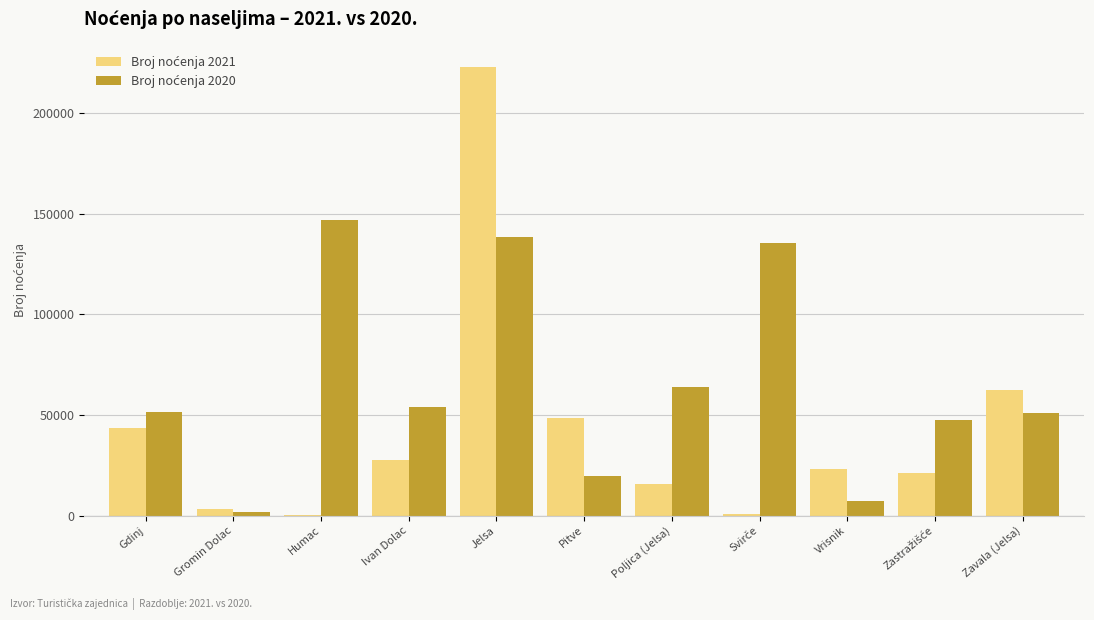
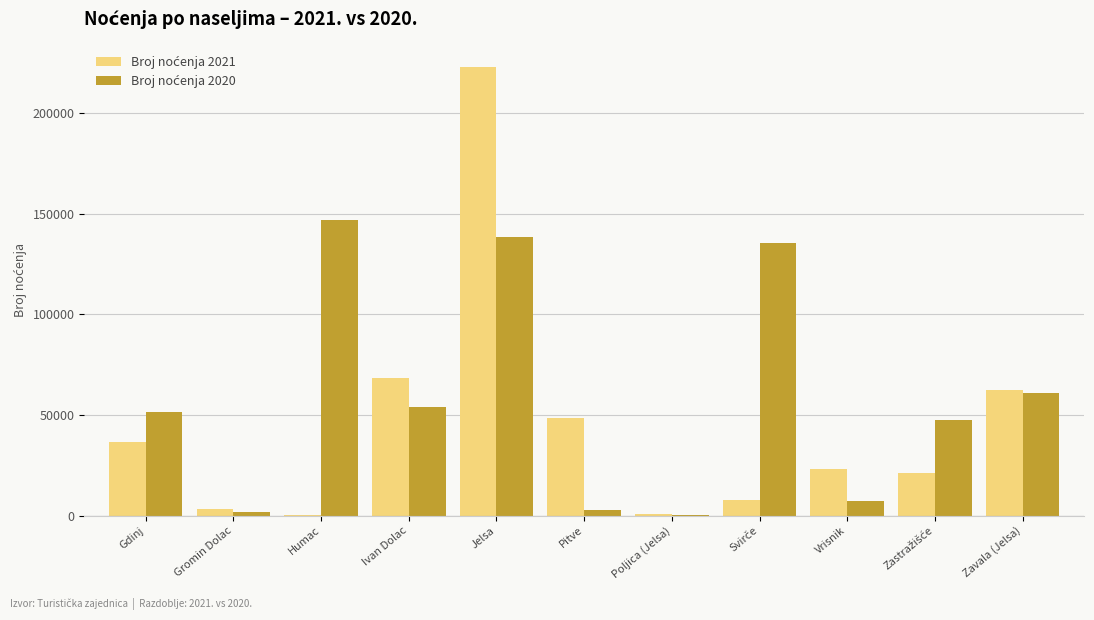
Broj noćenja 2021, Gdinj: 43000 -> 37000
Broj noćenja 2021, Ivan Dolac: 28000 -> 68000
Broj noćenja 2020, Pitve: 20000 -> 3000
Broj noćenja 2021, Poljica (Jelsa): 16000 -> 1000
Broj noćenja 2020, Poljica (Jelsa): 64000 -> 0
Broj noćenja 2021, Svirče: 1000 -> 8000
Broj noćenja 2020, Zavala (Jelsa): 51000 -> 61000
